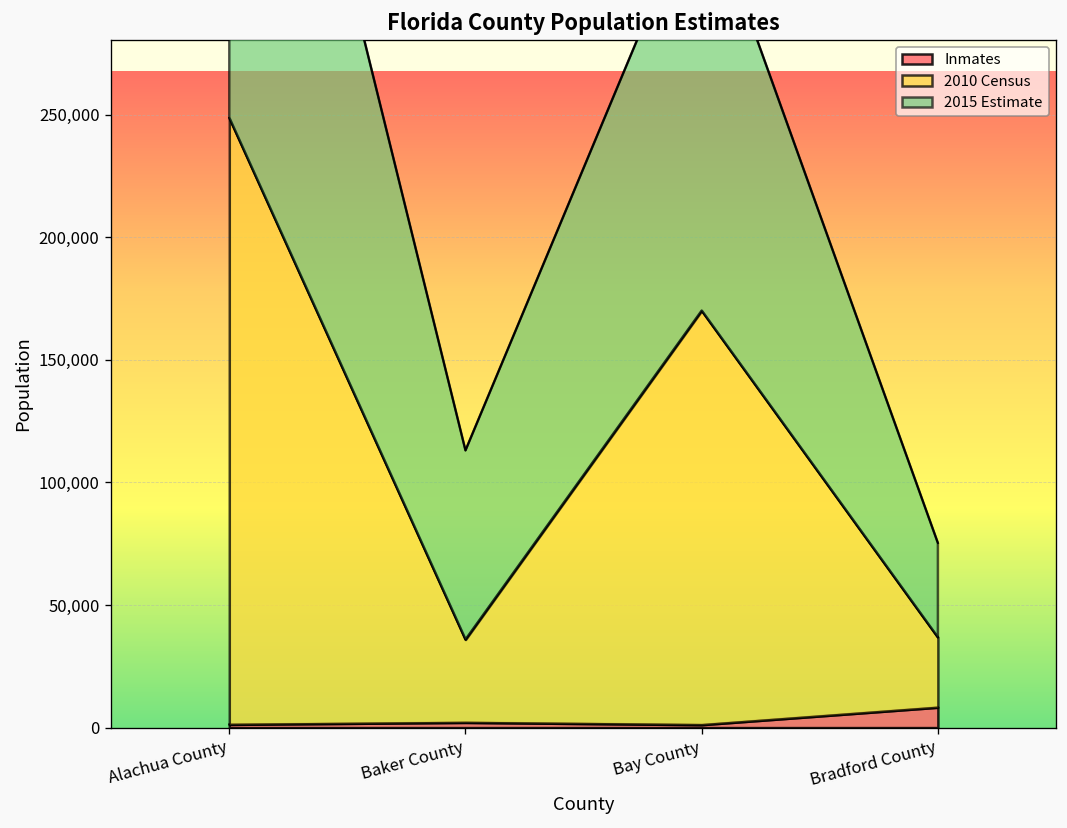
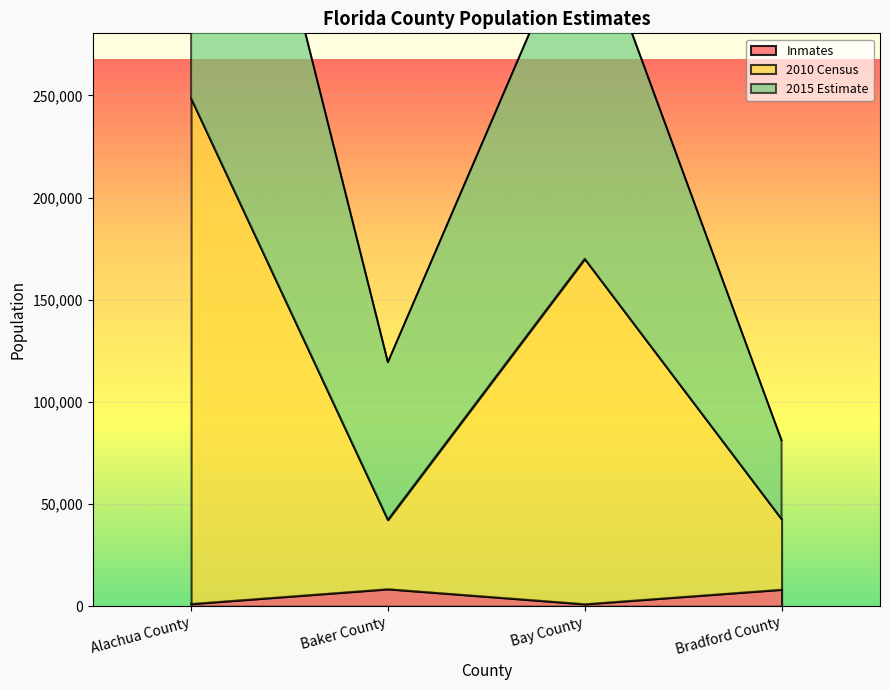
Inmates, Baker County: 2,000 -> 9,000
2010 Census, Bradford County: 29,000 -> 34,000
